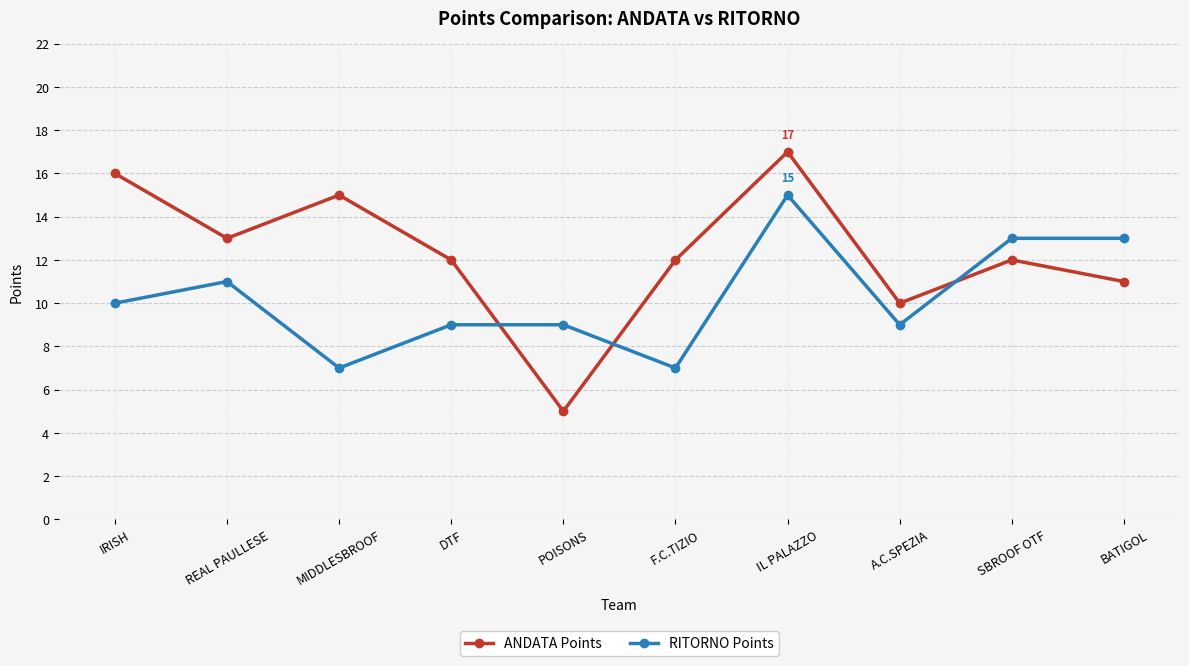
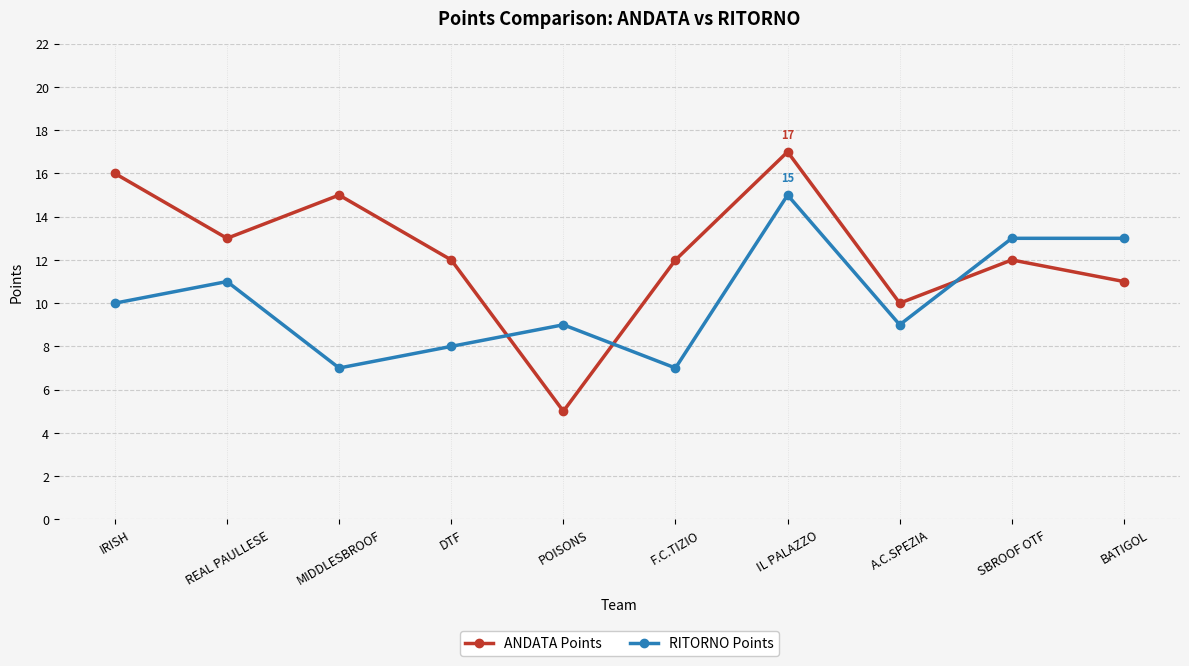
RITORNO Points, DTF: 9 -> 8
